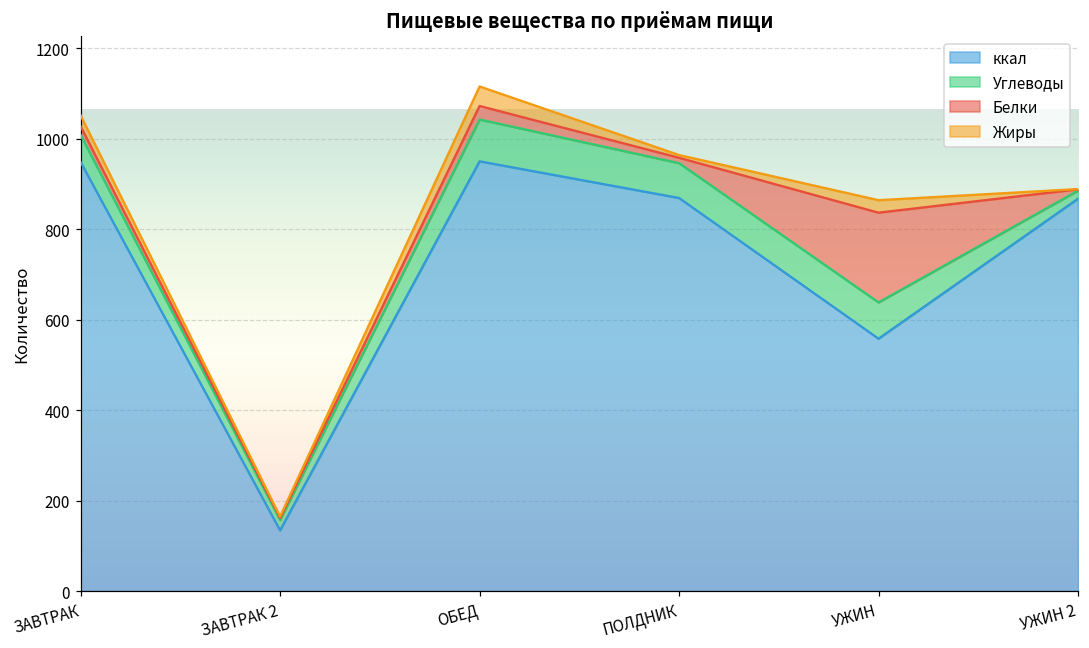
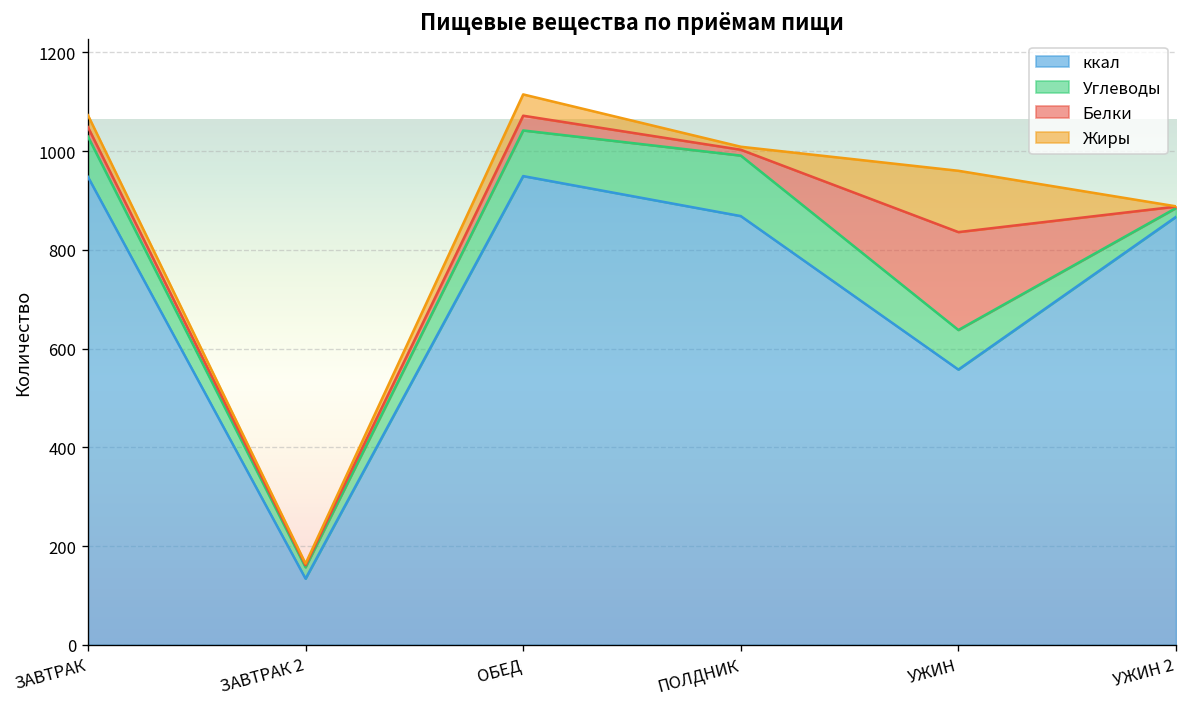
Углеводы, ЗАВТРАК: 60 -> 80
Углеводы, ПОЛДНИК: 80 -> 120
Жиры, УЖИН: 30 -> 120
